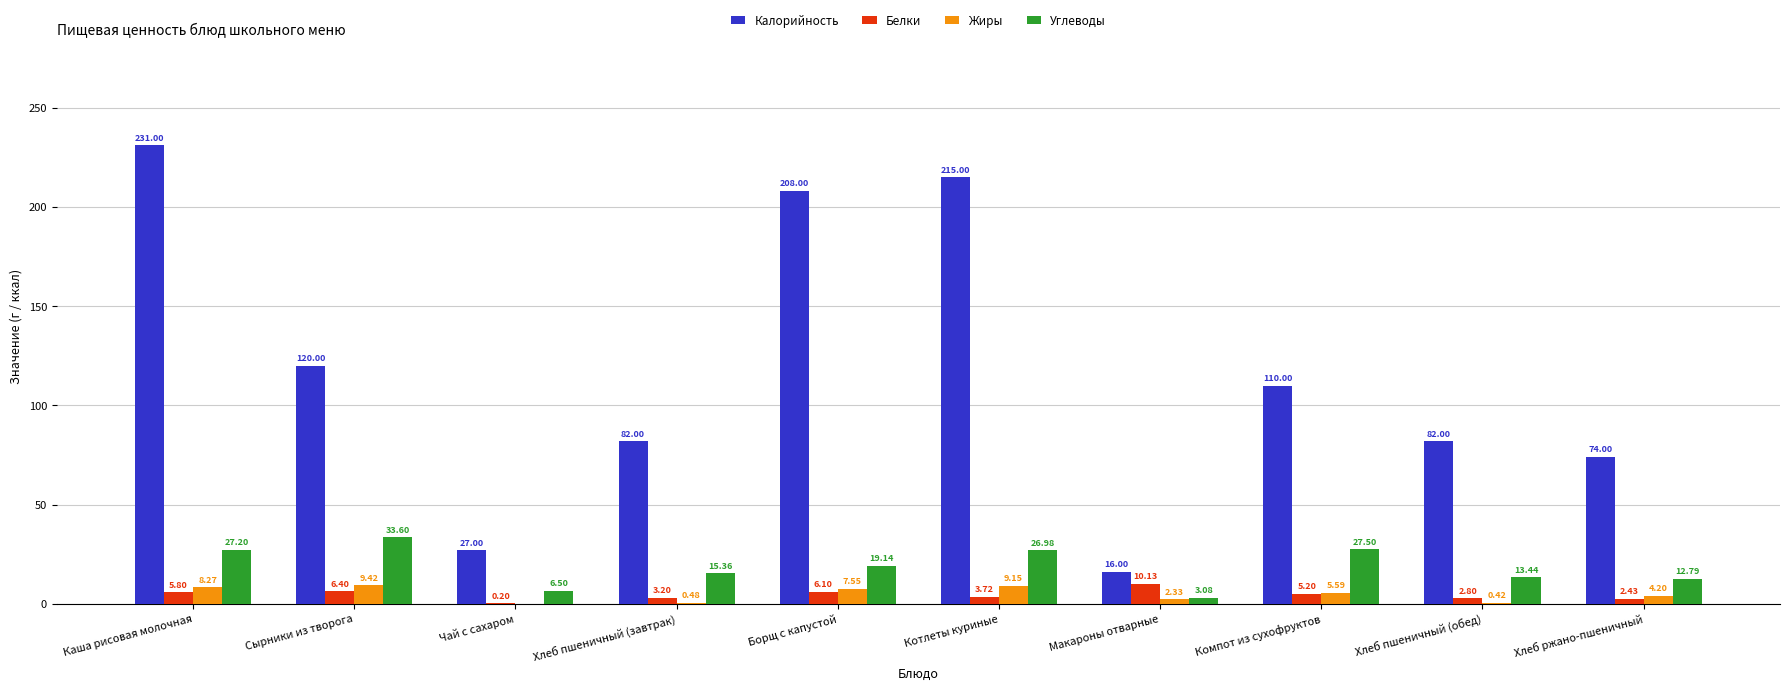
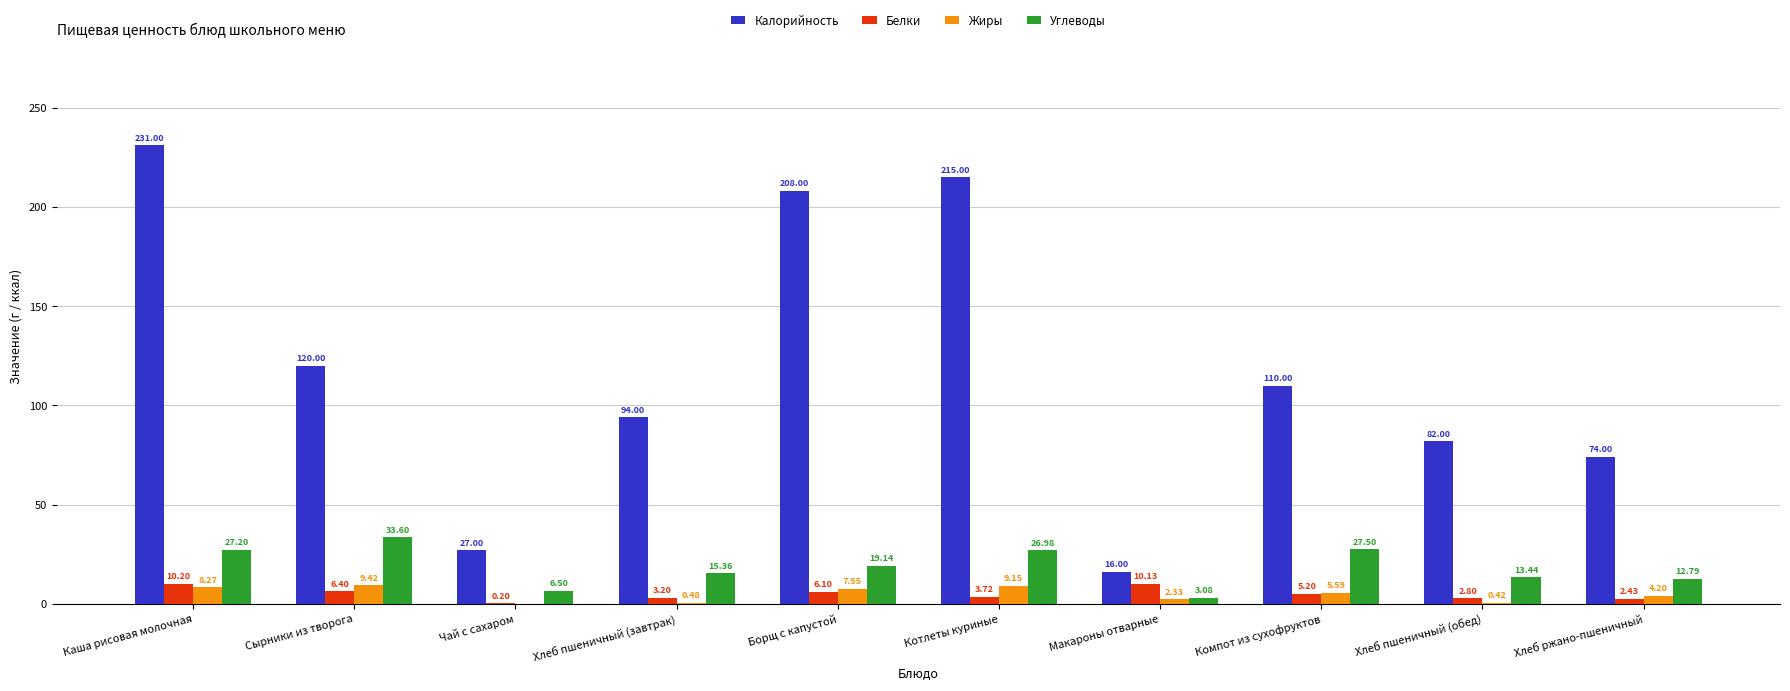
Белки, Каша рисовая молочная: 5.80 -> 10.20
Калорийность, Хлеб пшеничный (завтрак): 82.00 -> 94.00
